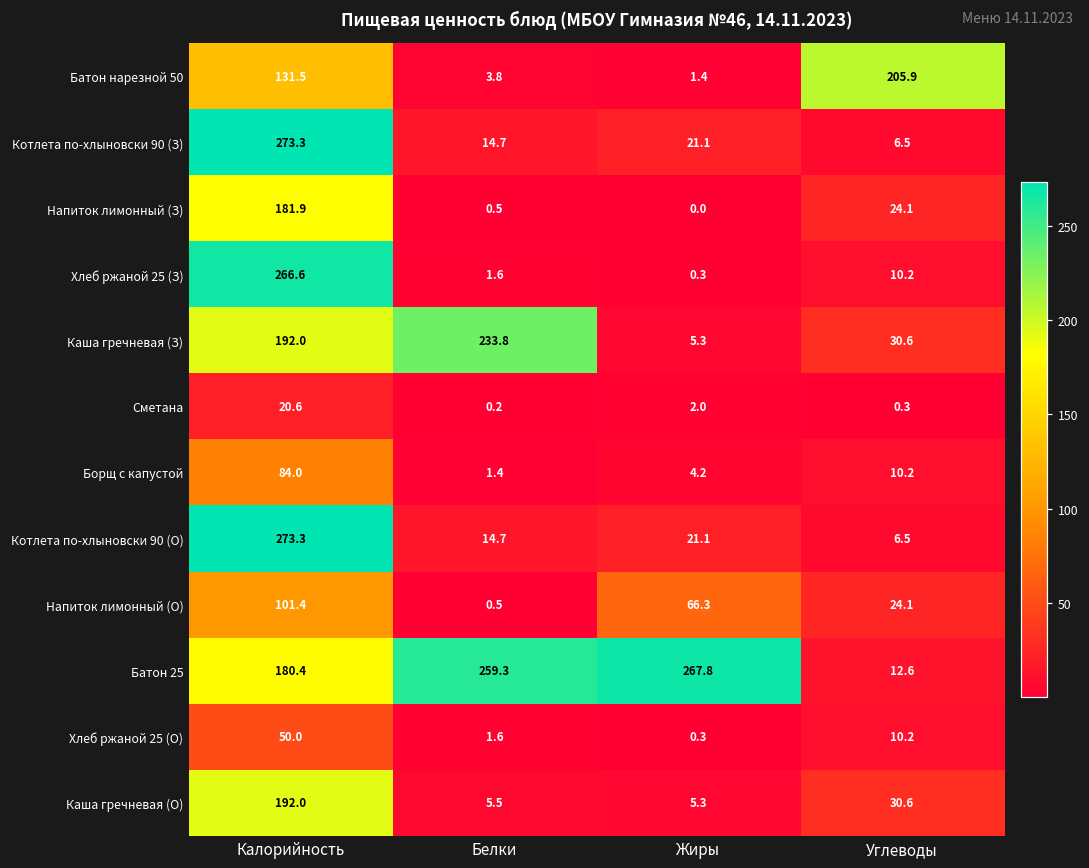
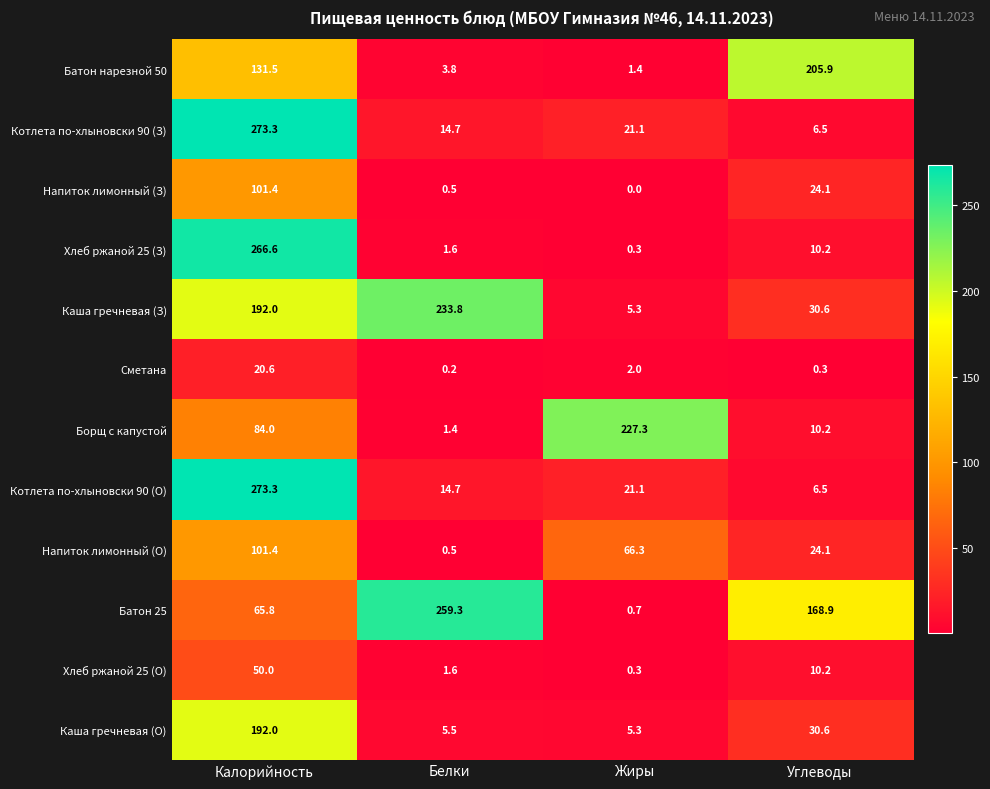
Напиток лимонный (З), Калорийность: 181.9 -> 101.4
Борщ с капустой, Жиры: 4.2 -> 227.3
Батон 25, Калорийность: 180.4 -> 65.8
Батон 25, Жиры: 267.8 -> 0.7
Батон 25, Углеводы: 12.6 -> 168.9
